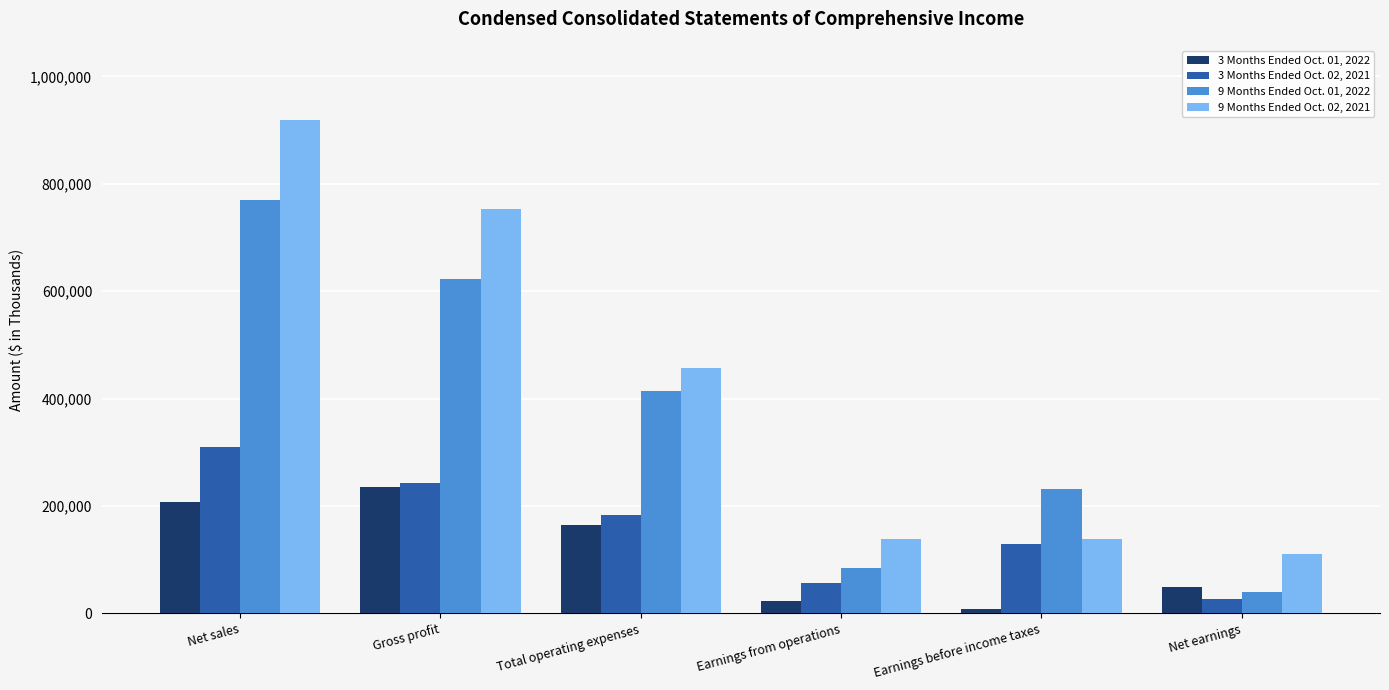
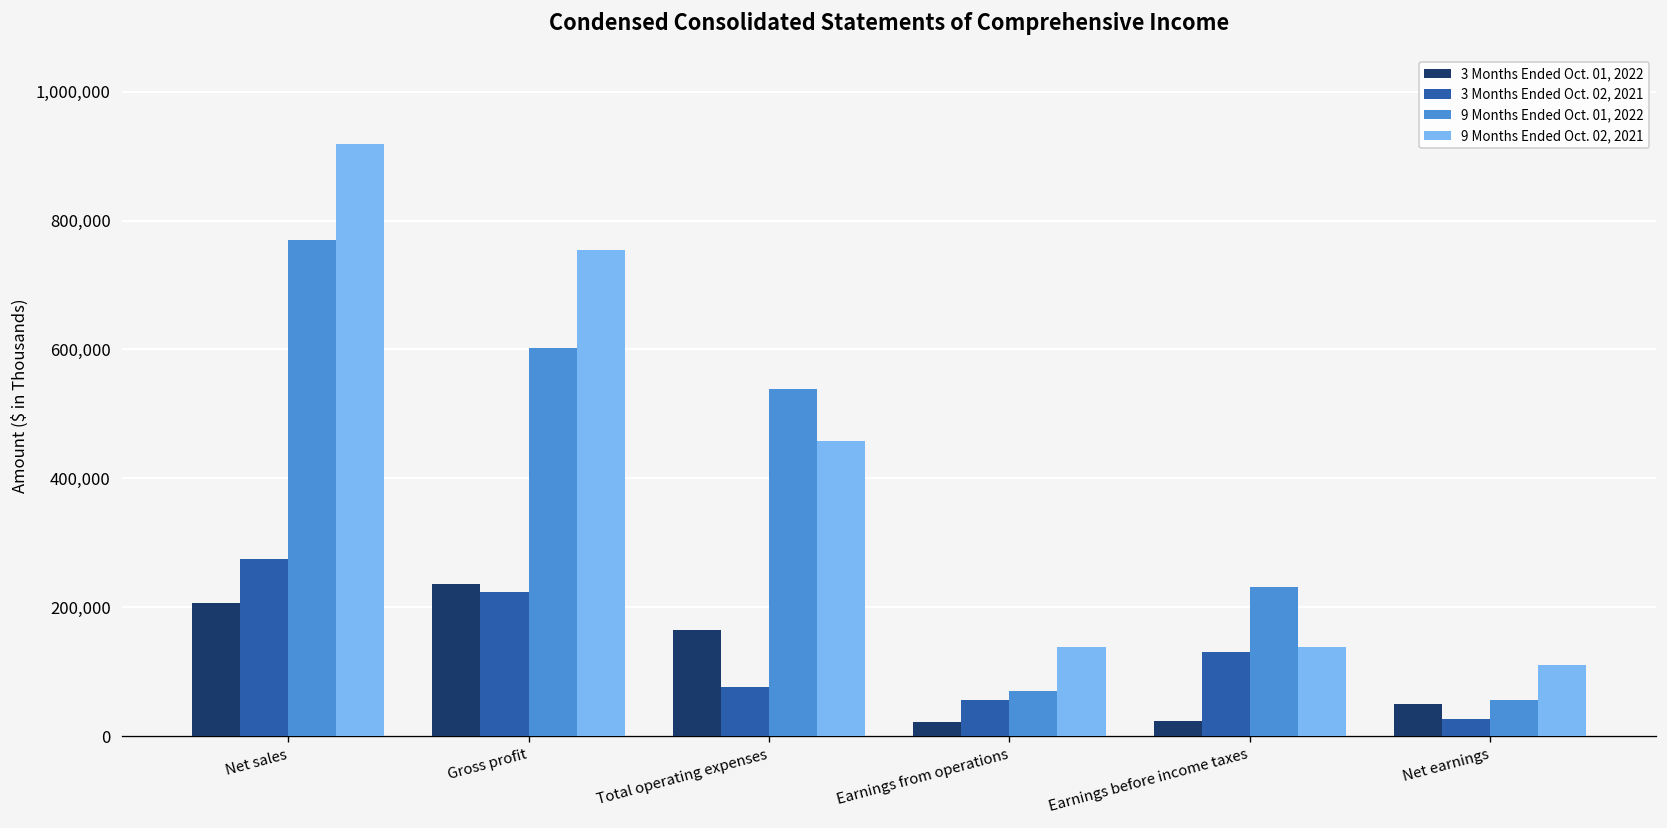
3 Months Ended Oct. 02, 2021, Net sales: 310,000 -> 270,000
3 Months Ended Oct. 02, 2021, Gross profit: 240,000 -> 220,000
9 Months Ended Oct. 01, 2022, Gross profit: 620,000 -> 600,000
3 Months Ended Oct. 02, 2021, Total operating expenses: 180,000 -> 80,000
9 Months Ended Oct. 01, 2022, Total operating expenses: 410,000 -> 540,000
9 Months Ended Oct. 01, 2022, Earnings from operations: 90,000 -> 70,000
3 Months Ended Oct. 01, 2022, Earnings before income taxes: 10,000 -> 20,000
9 Months Ended Oct. 01, 2022, Net earnings: 40,000 -> 60,000
